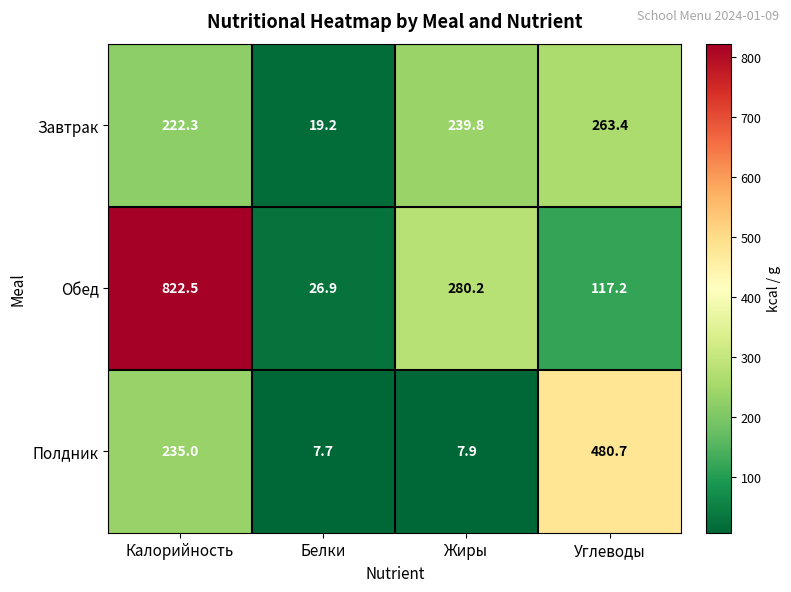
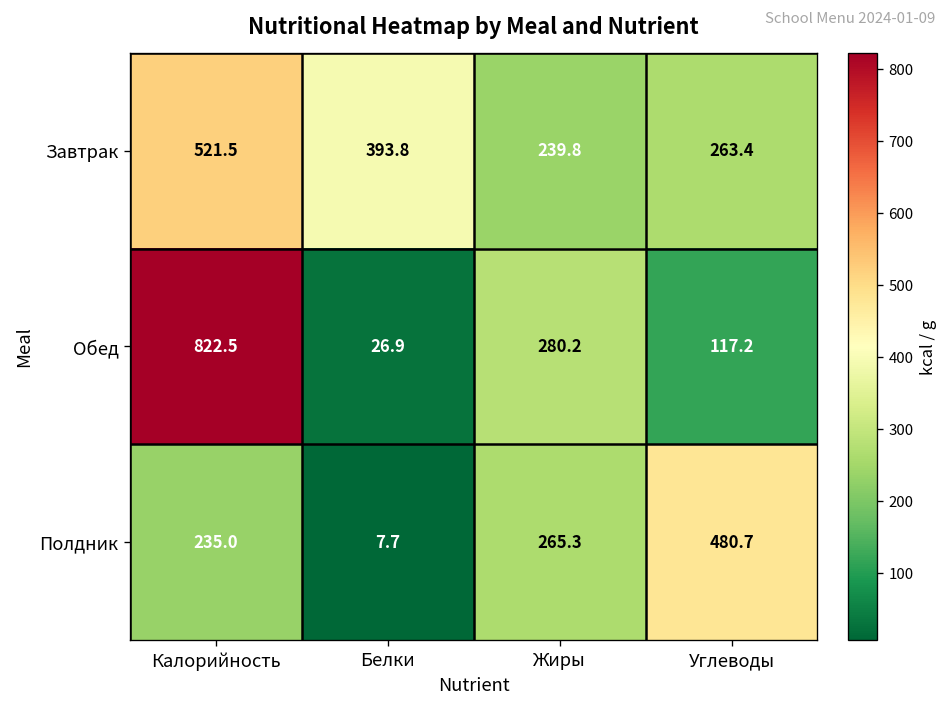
Завтрак, Калорийность: 222.3 -> 521.5
Завтрак, Белки: 19.2 -> 393.8
Полдник, Жиры: 7.9 -> 265.3
